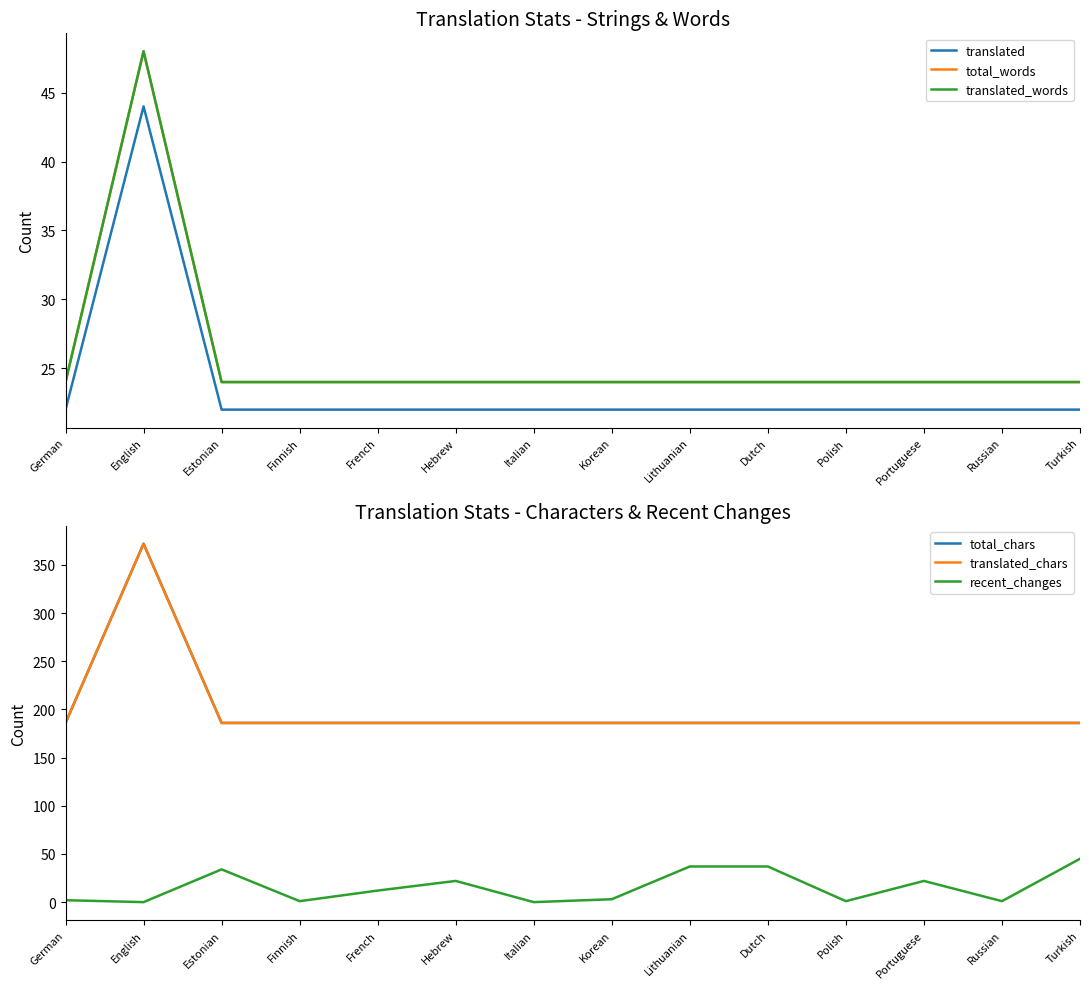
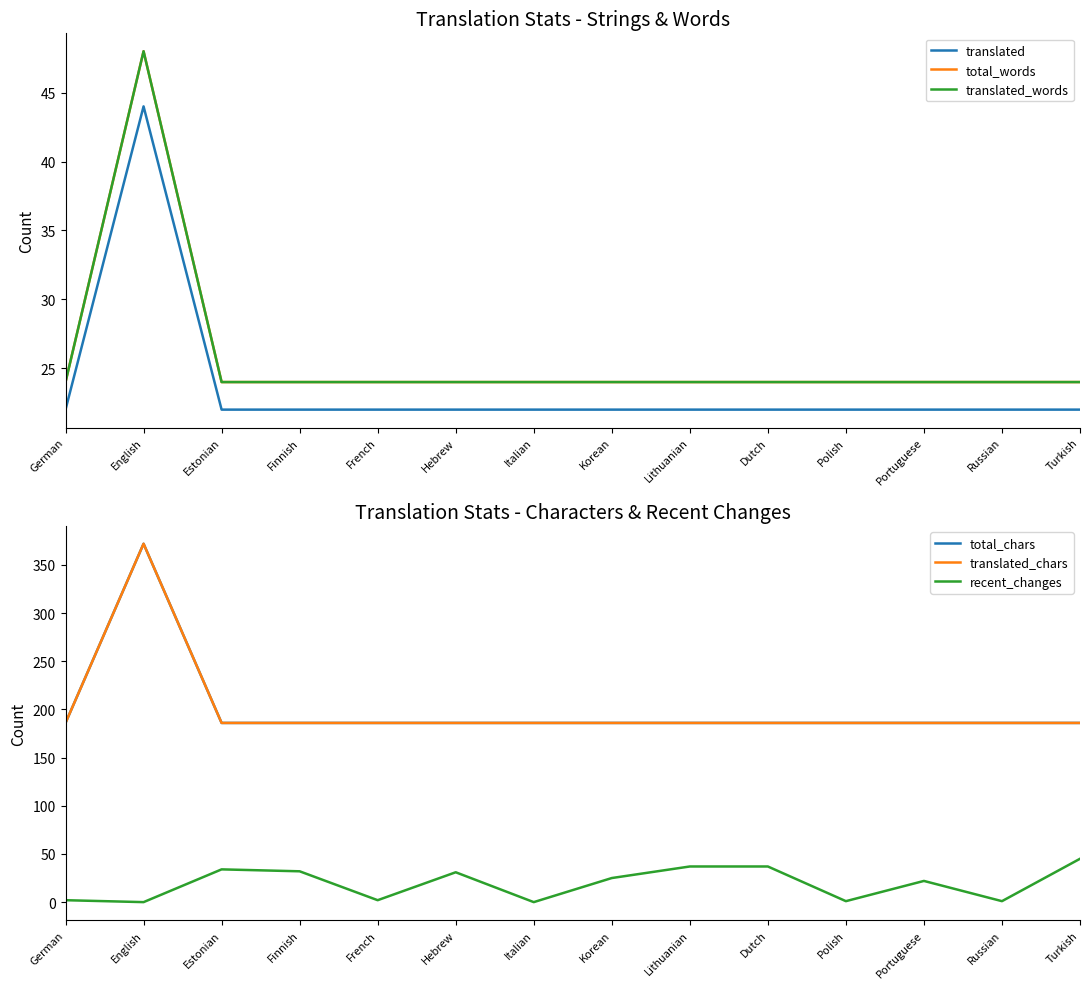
Translation Stats - Characters & Recent Changes, recent_changes, Finnish: 0 -> 30
Translation Stats - Characters & Recent Changes, recent_changes, French: 10 -> 0
Translation Stats - Characters & Recent Changes, recent_changes, Hebrew: 20 -> 30
Translation Stats - Characters & Recent Changes, recent_changes, Korean: 0 -> 30
